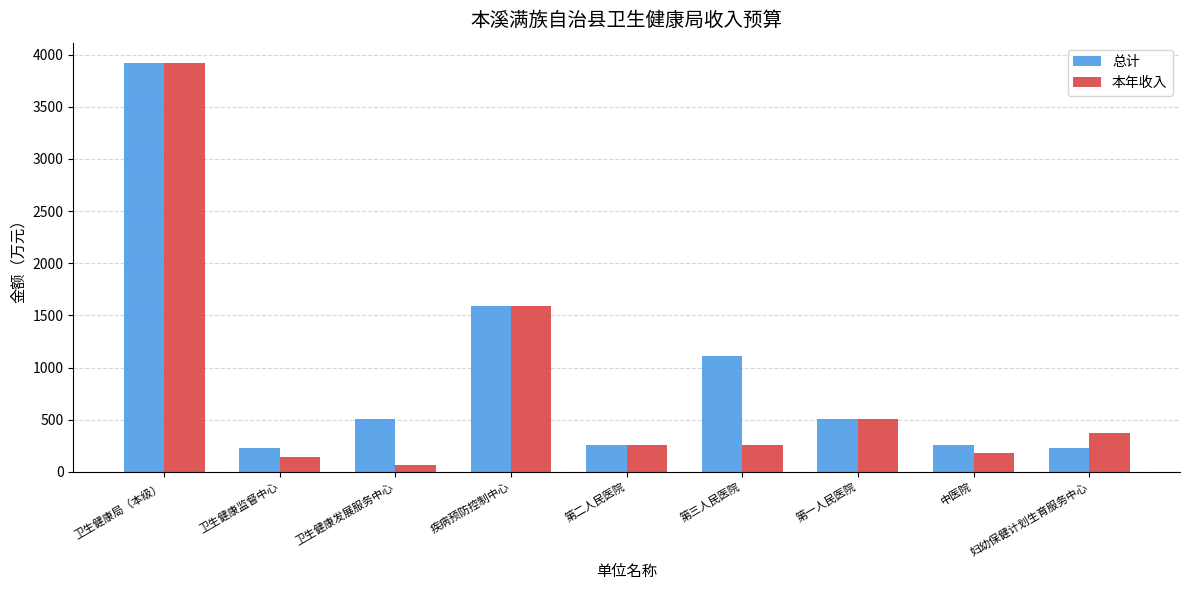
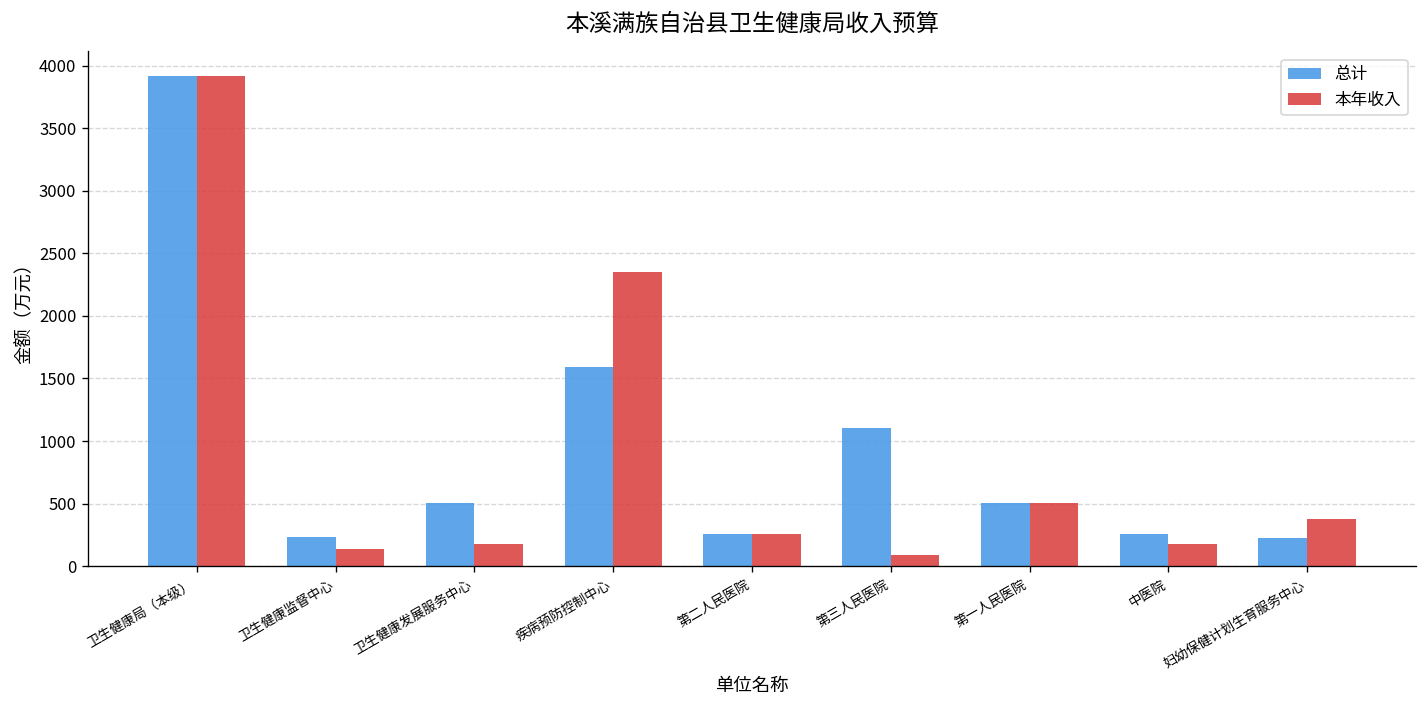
本年收入, 卫生健康发展服务中心: 60 -> 180
本年收入, 疾病预防控制中心: 1590 -> 2350
本年收入, 第三人民医院: 260 -> 90
